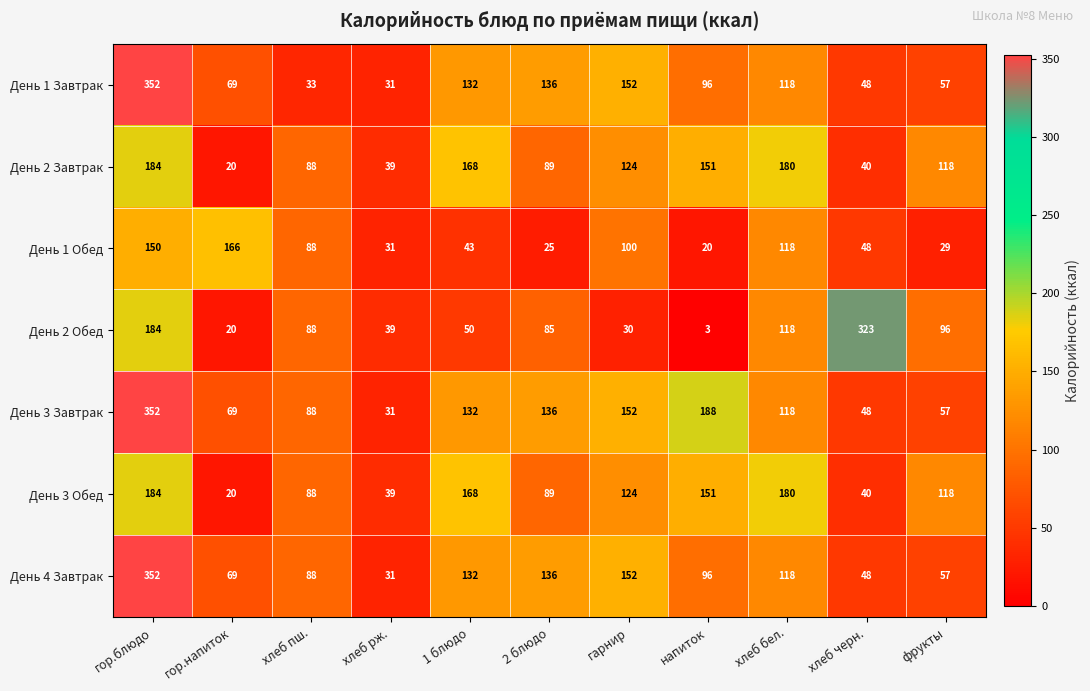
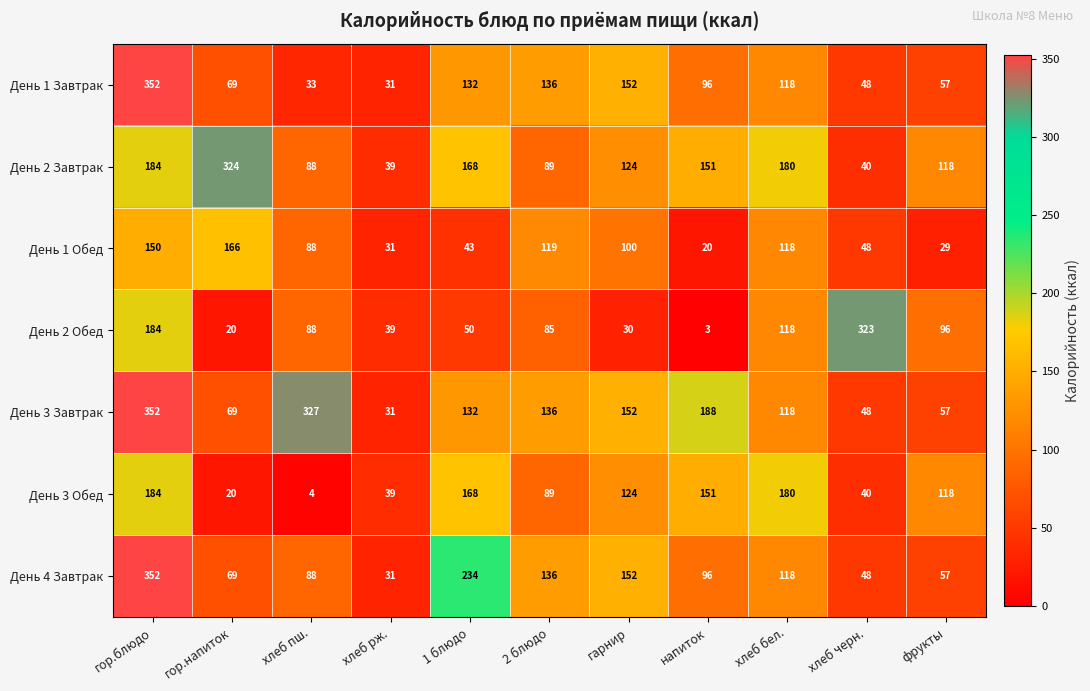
День 2 Завтрак, гор.напиток: 20 -> 324
День 1 Обед, 2 блюдо: 25 -> 119
День 3 Завтрак, хлеб пш.: 88 -> 327
День 3 Обед, хлеб пш.: 88 -> 4
День 4 Завтрак, 1 блюдо: 132 -> 234
